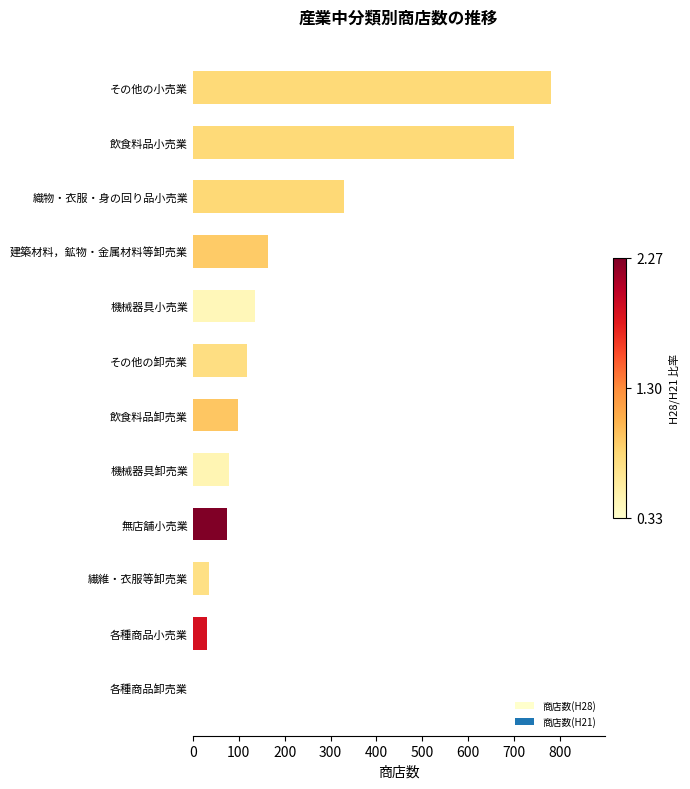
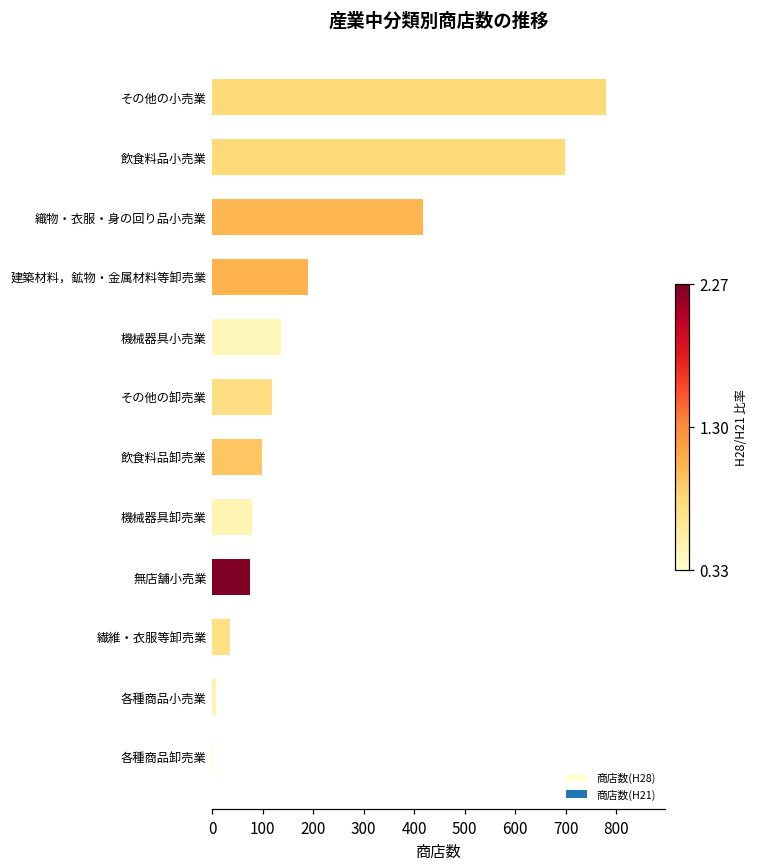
織物・衣服・身の回り品小売業: 330 -> 420
建築材料，鉱物・金属材料等卸売業: 160 -> 190
各種商品小売業: 30 -> 10
